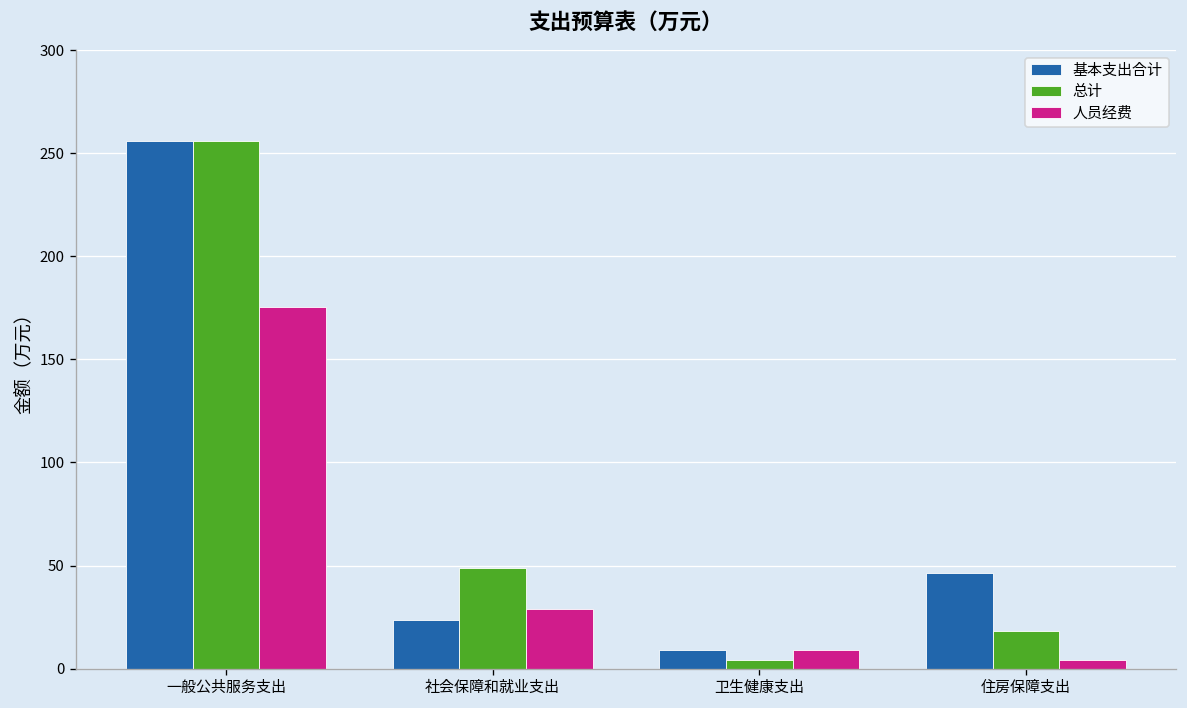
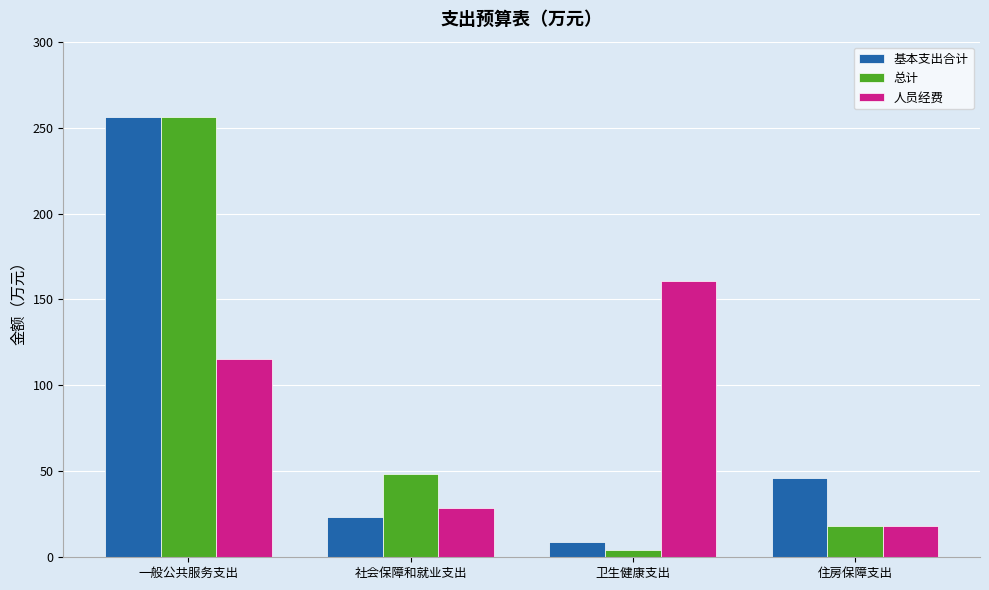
人员经费, 一般公共服务支出: 175 -> 115
人员经费, 卫生健康支出: 9 -> 161
人员经费, 住房保障支出: 4 -> 18
